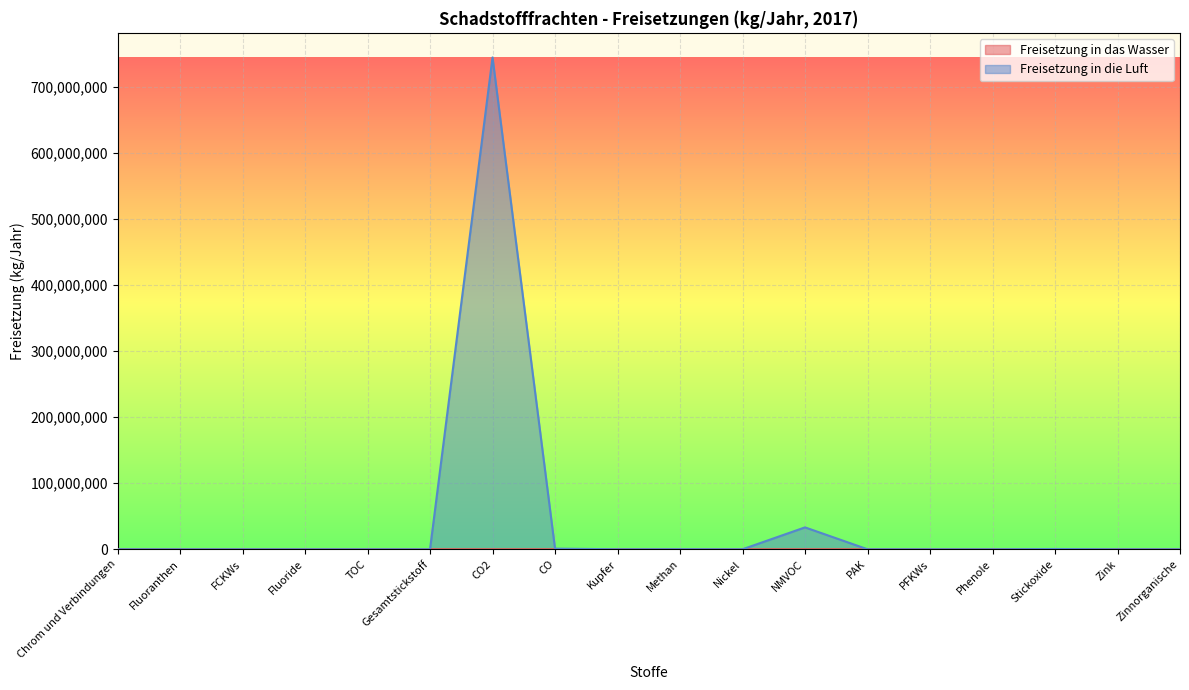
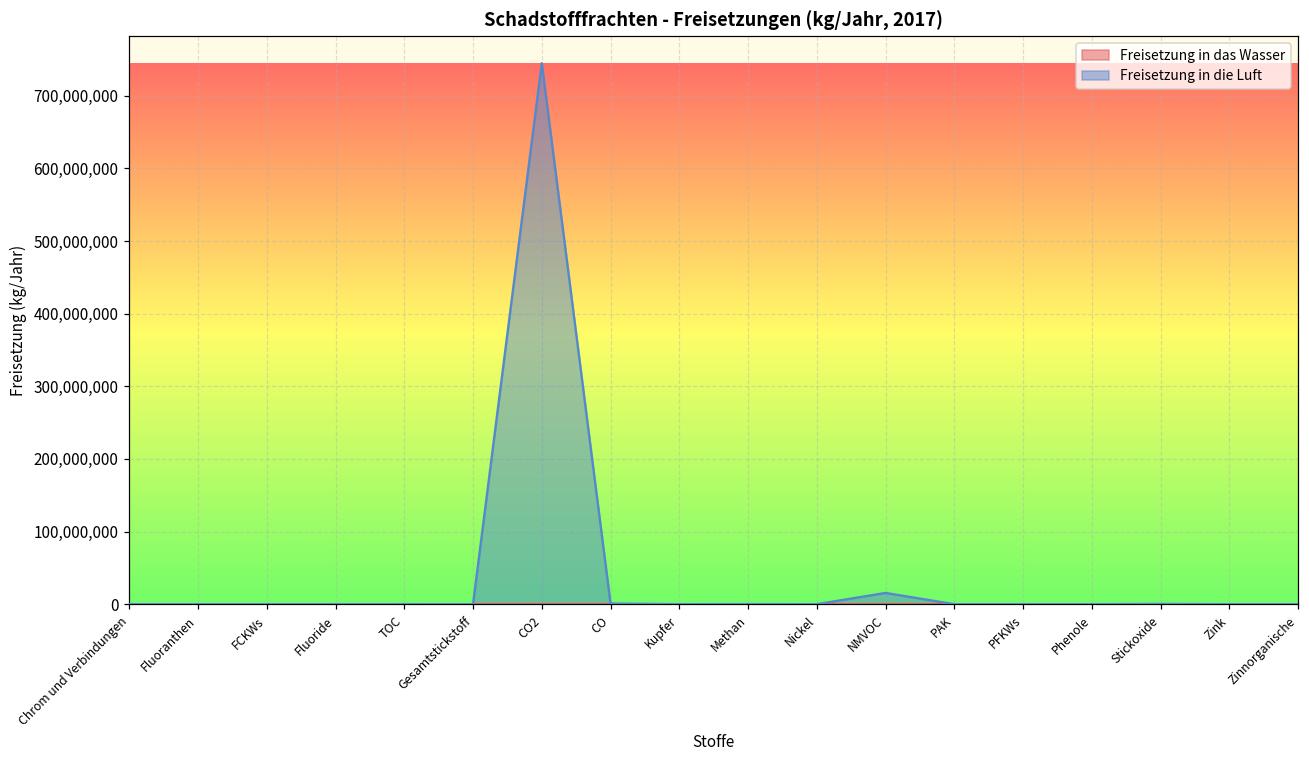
Freisetzung in die Luft, NMVOC: 30,000,000 -> 20,000,000
